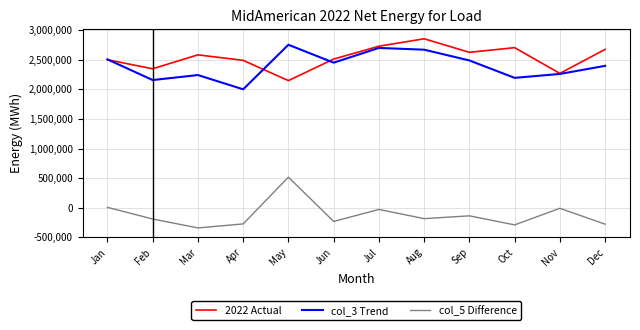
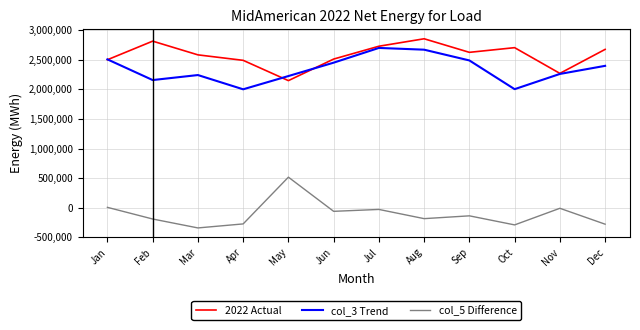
2022 Actual, Feb: 2,300,000 -> 2,800,000
col_3 Trend, May: 2,800,000 -> 2,200,000
col_5 Difference, Jun: -200,000 -> -100,000
col_3 Trend, Oct: 2,200,000 -> 2,000,000
